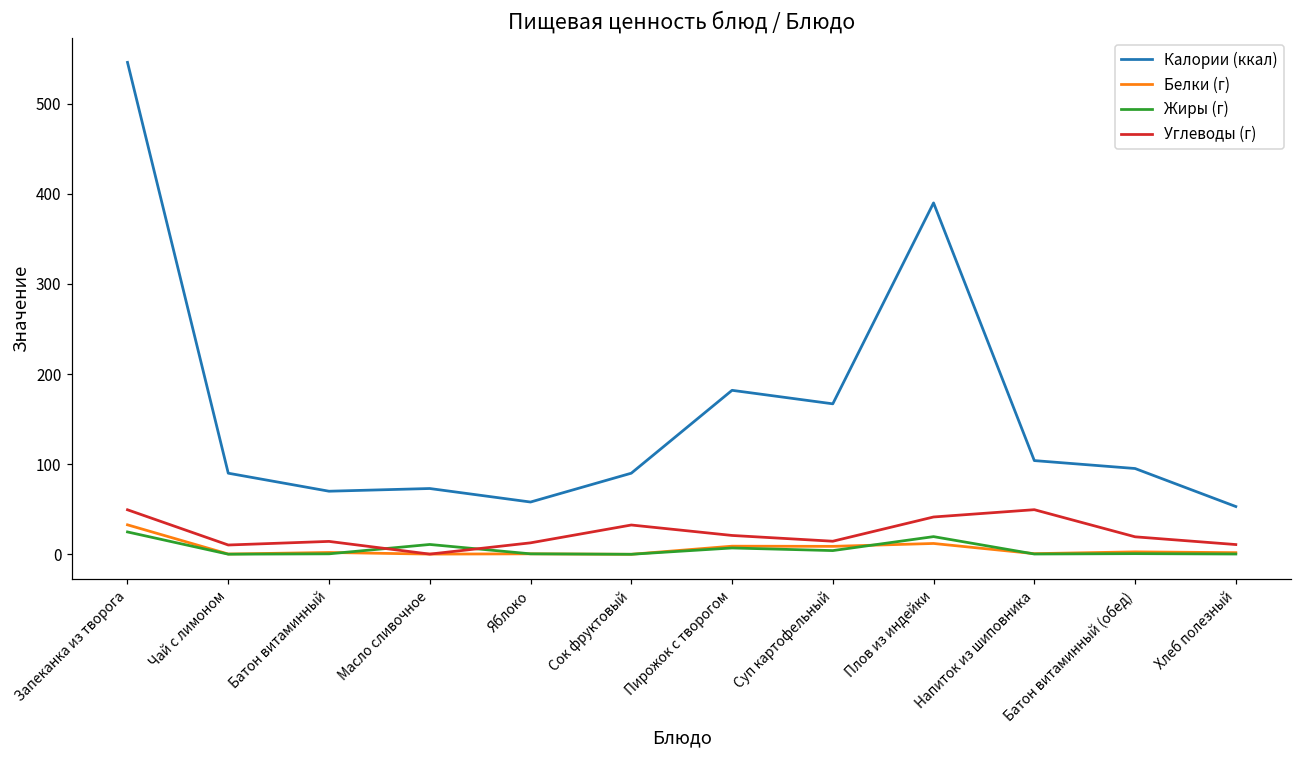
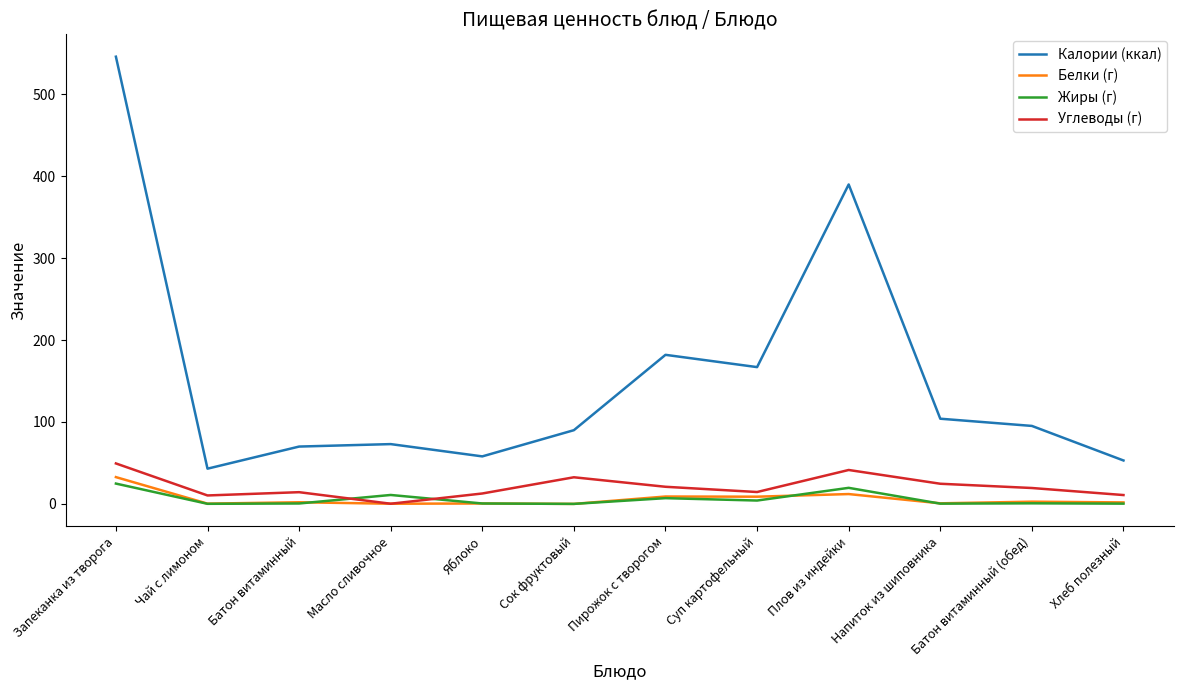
Калории (ккал), Чай с лимоном: 90 -> 40
Углеводы (г), Напиток из шиповника: 50 -> 20
